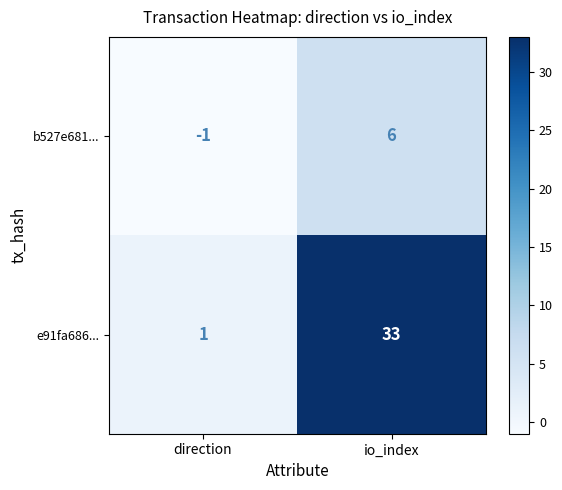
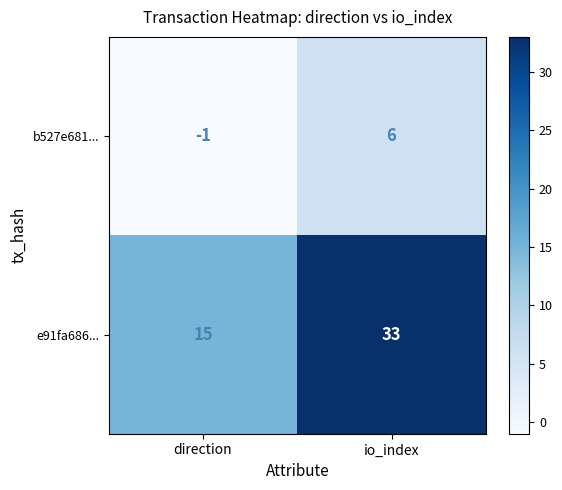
e91fa686..., direction: 1 -> 15
